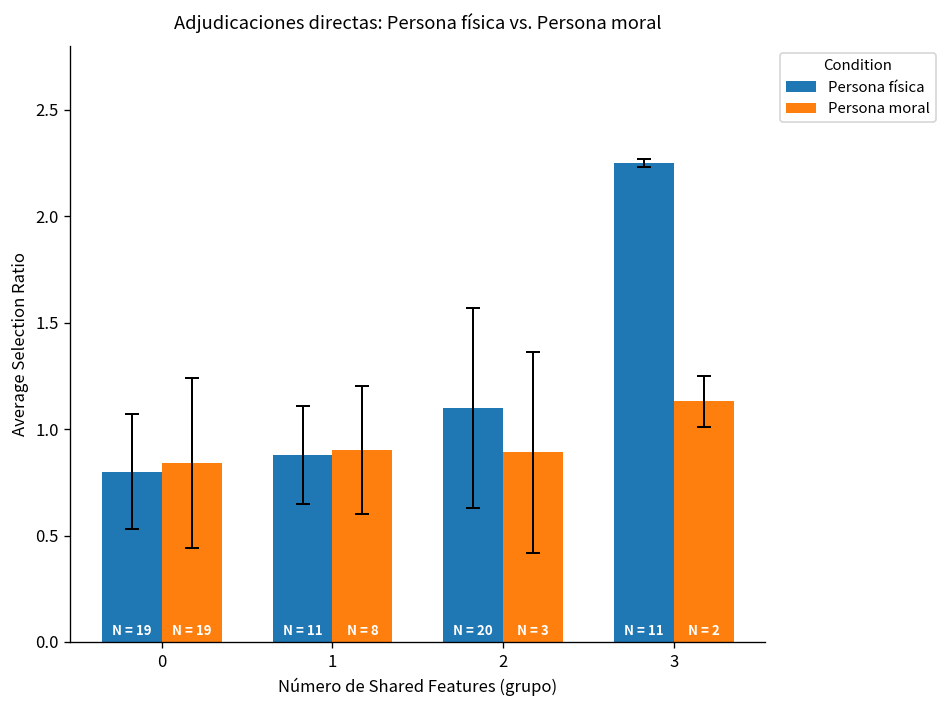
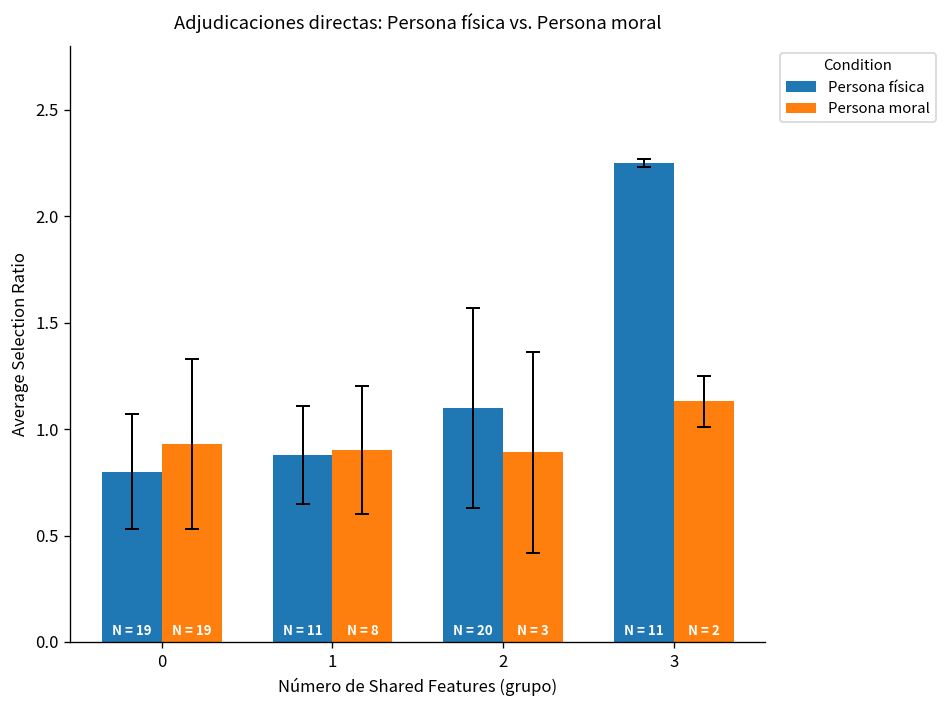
Persona moral, 0: 0.84 -> 0.93
